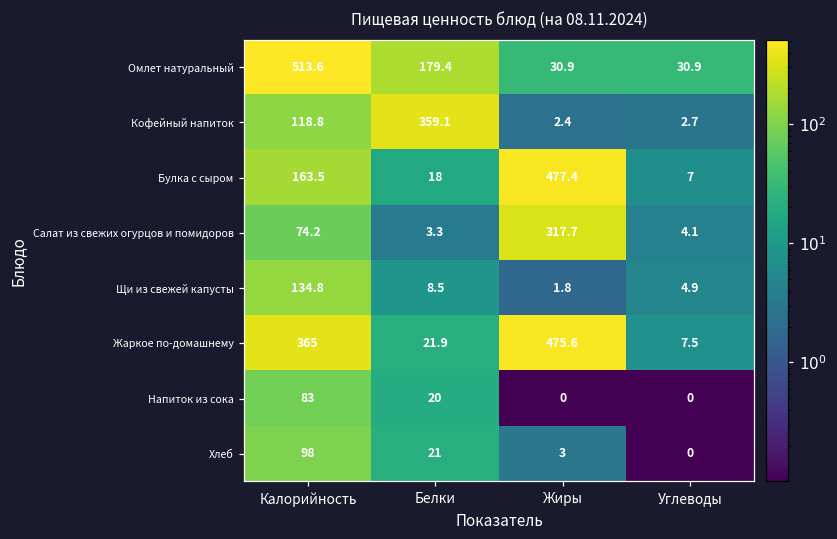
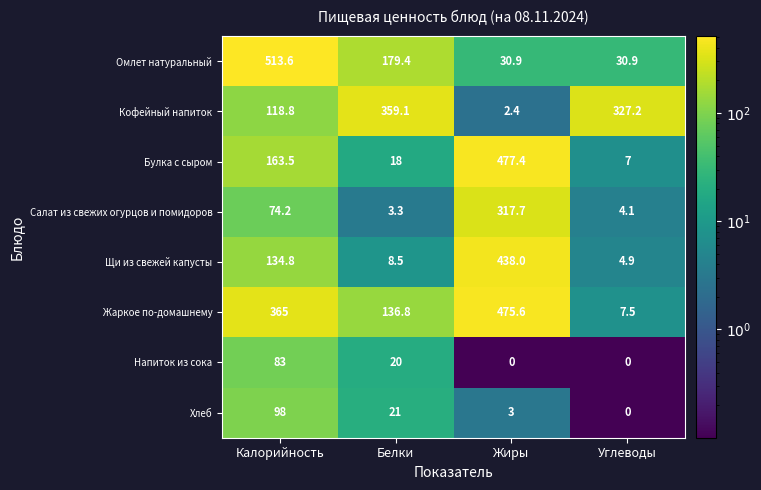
Кофейный напиток, Углеводы: 2.7 -> 327.2
Щи из свежей капусты, Жиры: 1.8 -> 438.0
Жаркое по-домашнему, Белки: 21.9 -> 136.8
